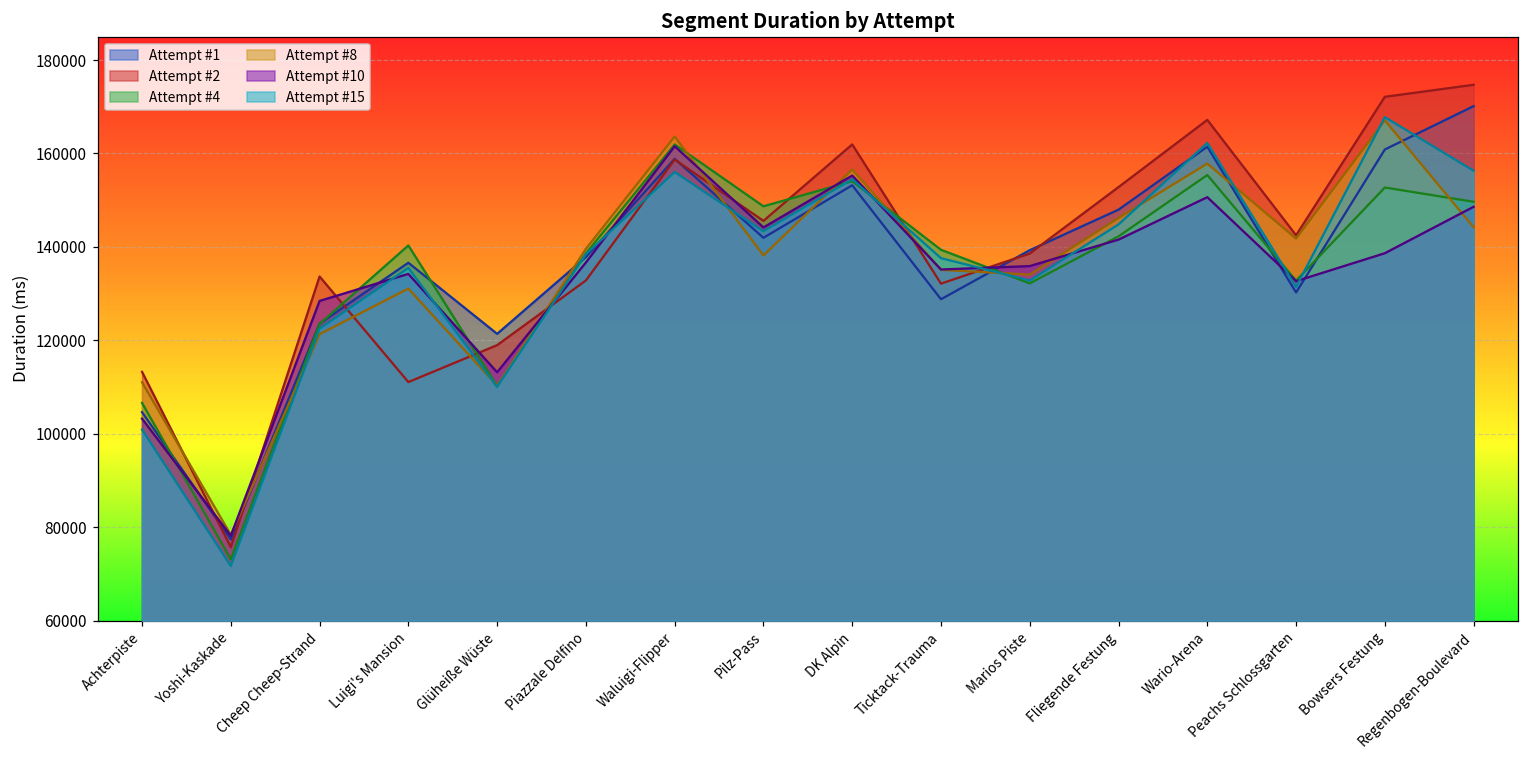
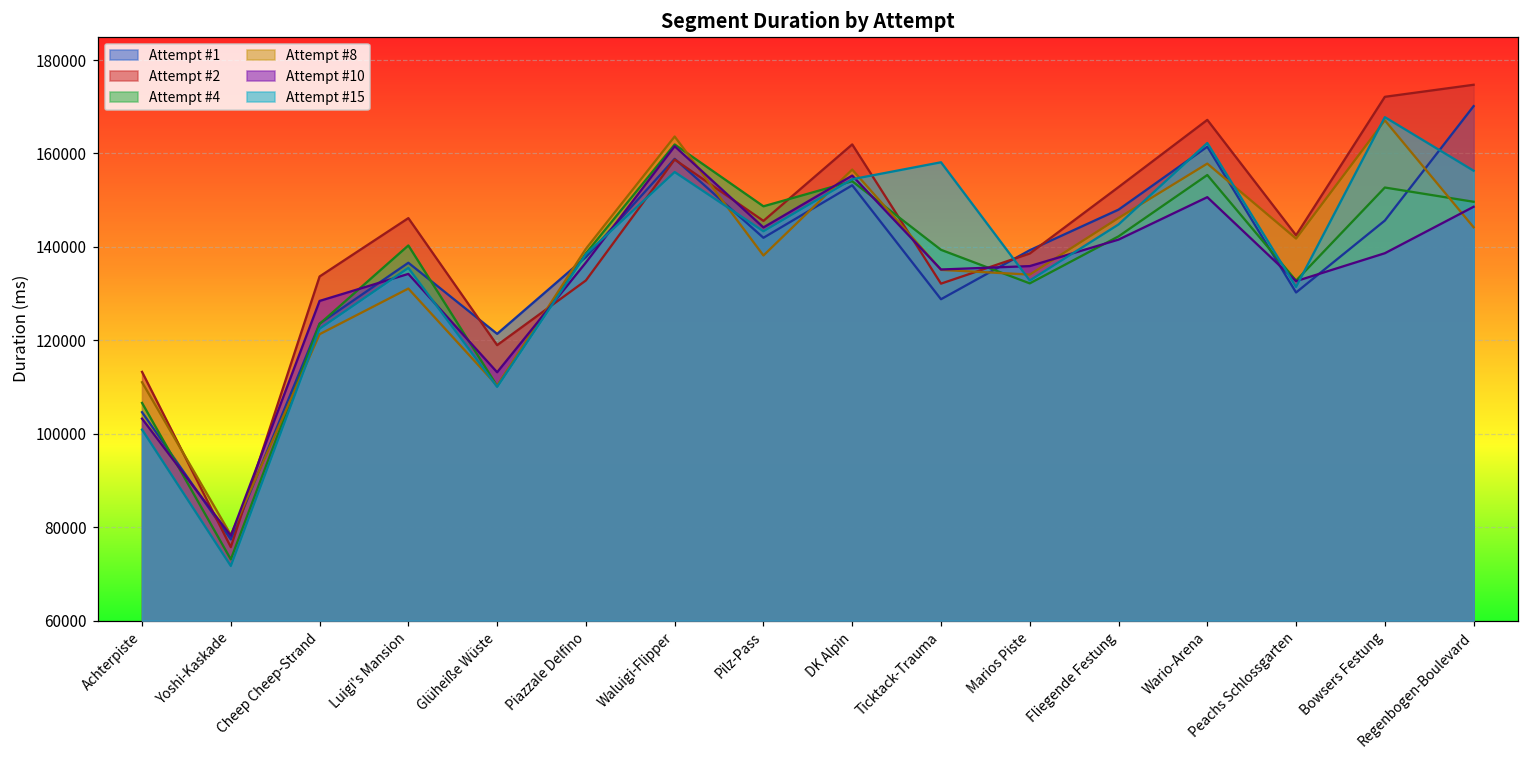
Attempt #2, Luigi's Mansion: 111000 -> 146000
Attempt #15, Ticktack-Trauma: 138000 -> 158000
Attempt #1, Bowsers Festung: 161000 -> 146000
